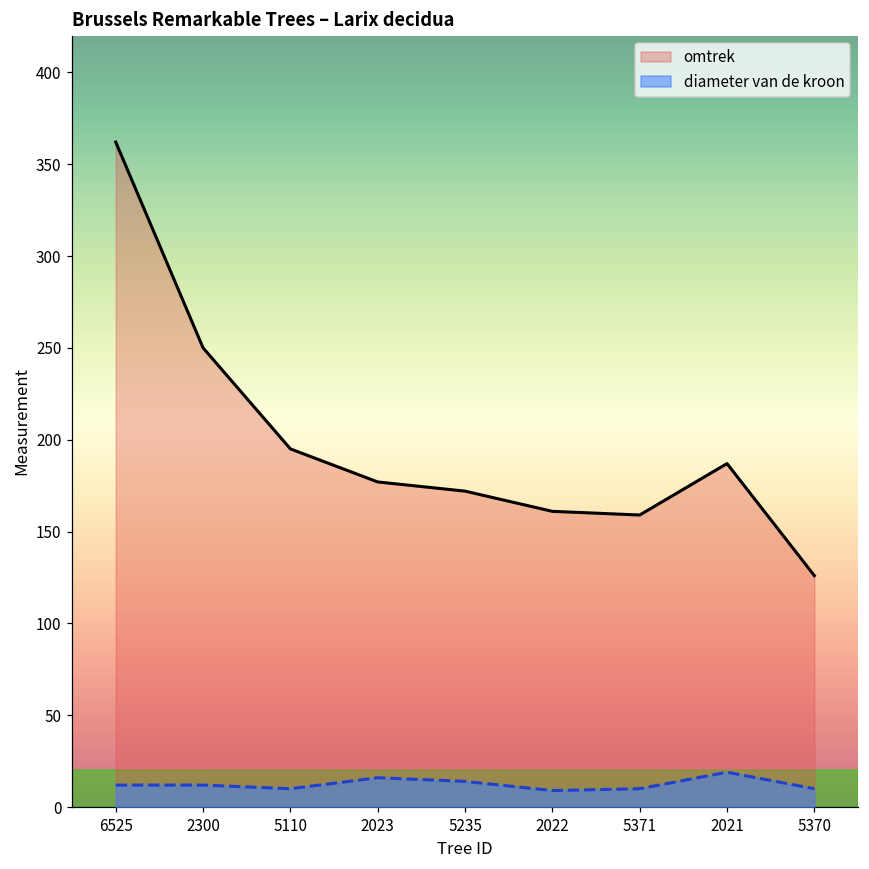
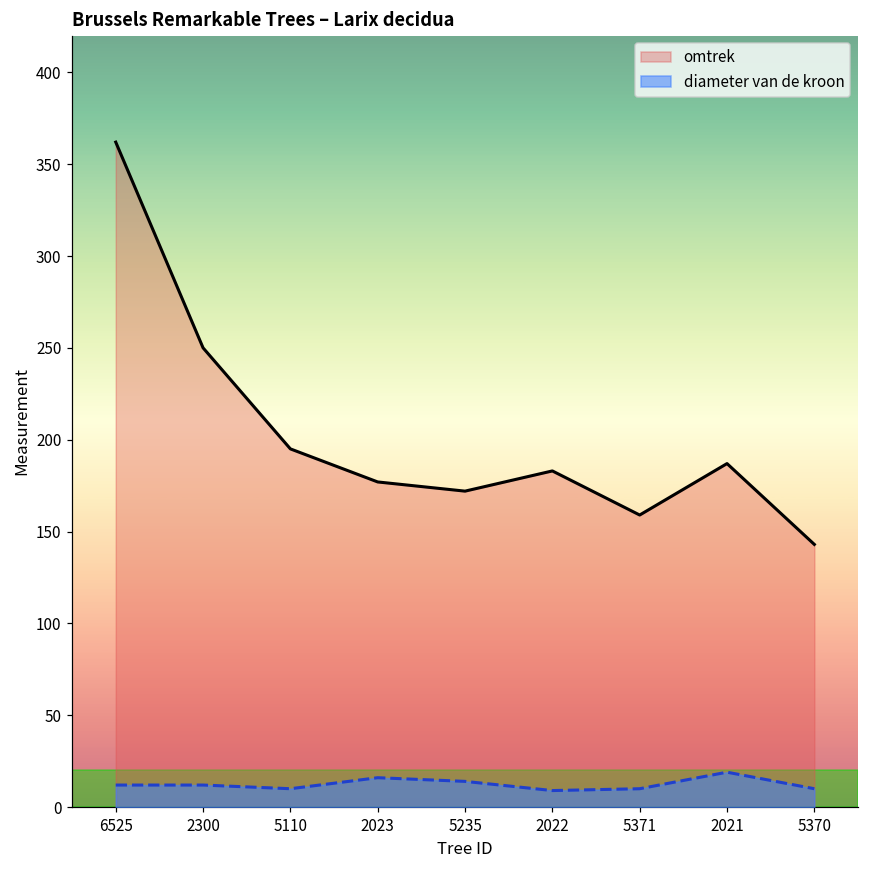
omtrek, 2022: 161 -> 183
omtrek, 5370: 126 -> 143
